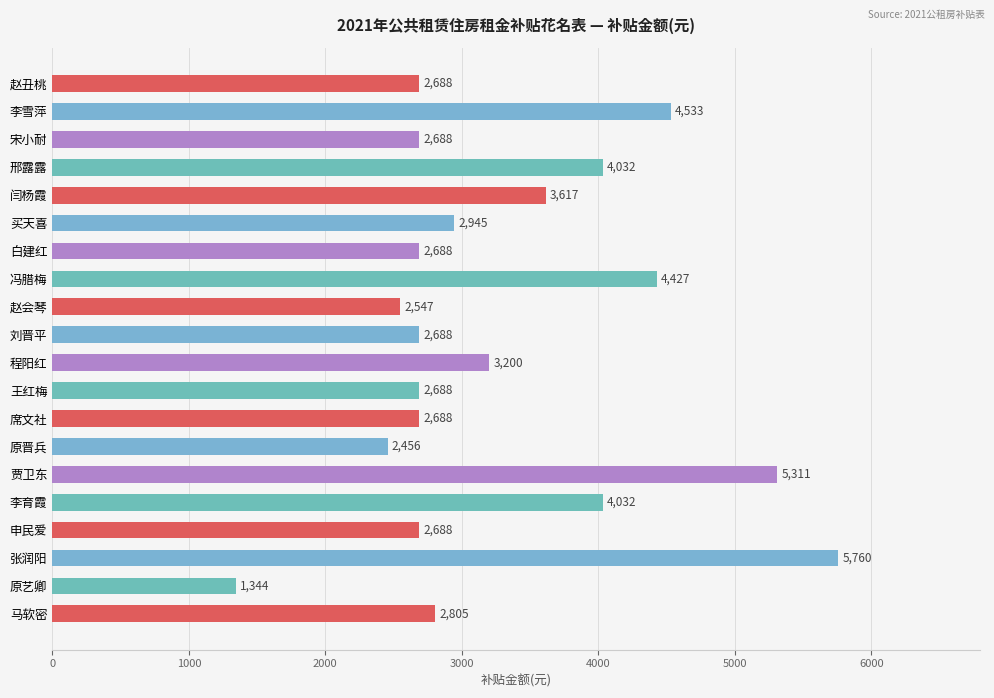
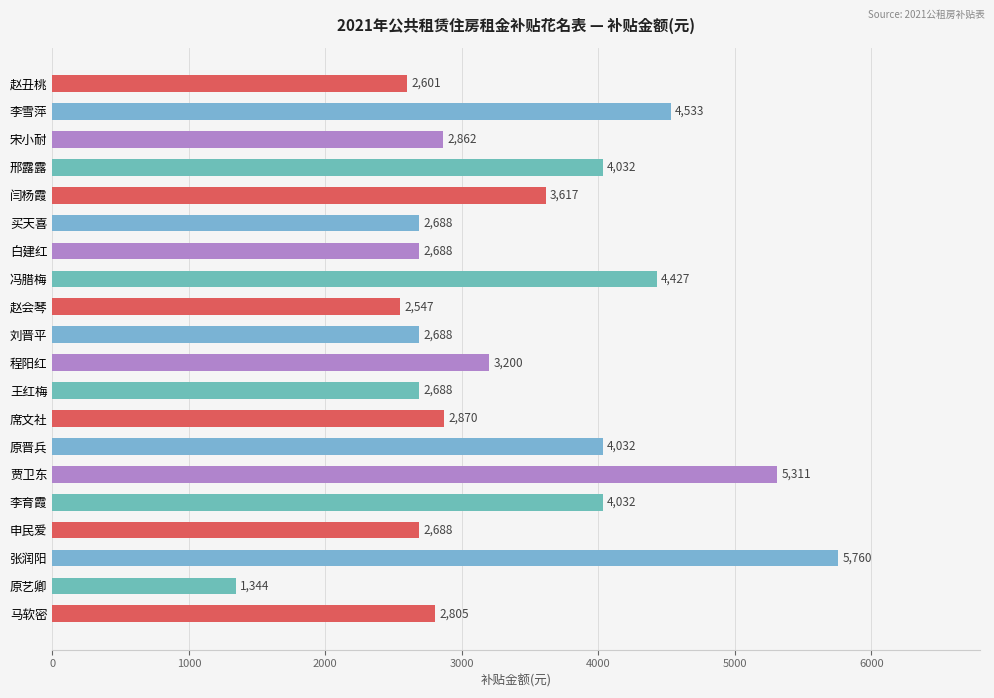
赵丑桃: 2,688 -> 2,601
宋小耐: 2,688 -> 2,862
买天喜: 2,945 -> 2,688
席文社: 2,688 -> 2,870
原晋兵: 2,456 -> 4,032
